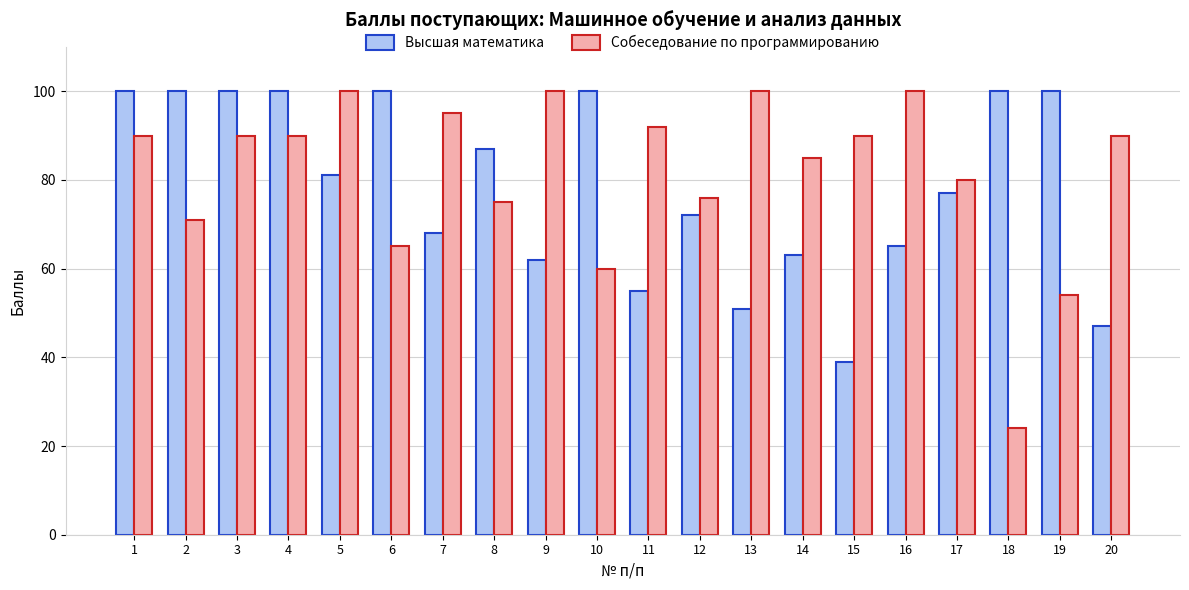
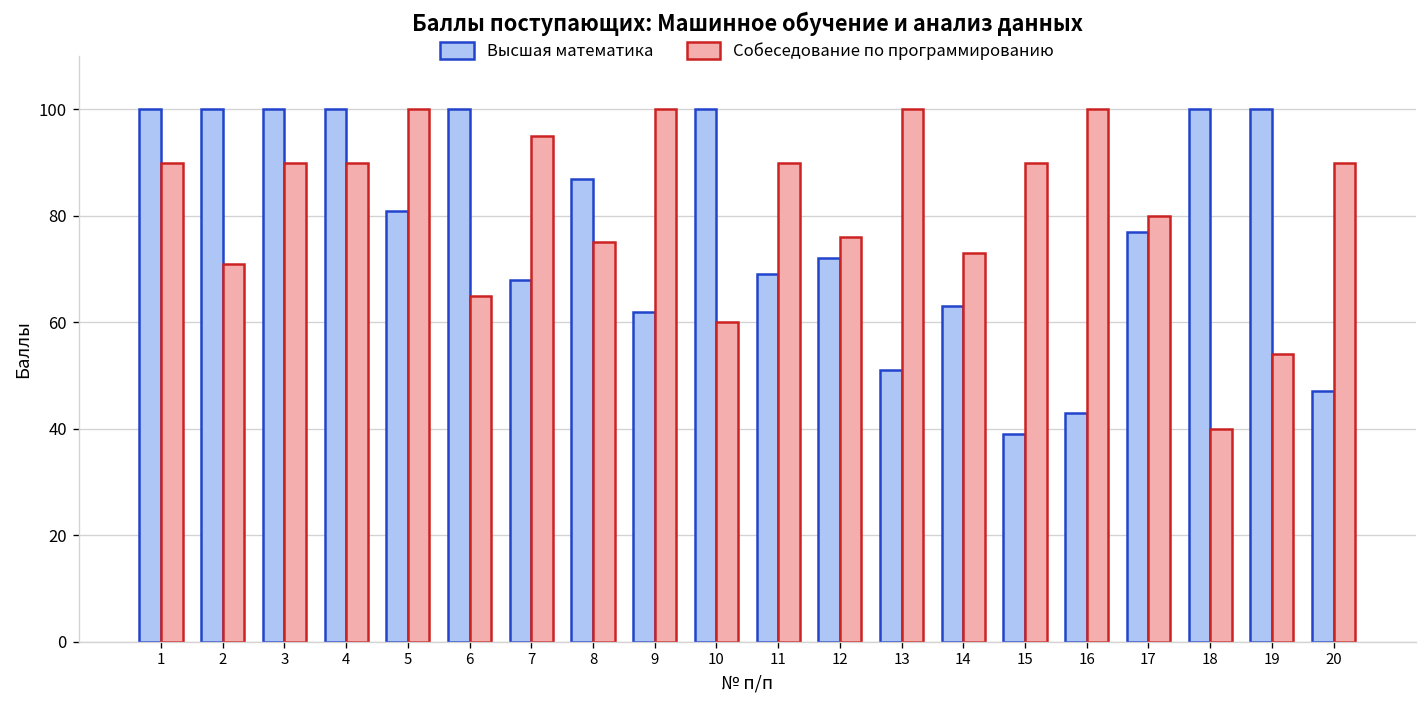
Высшая математика, 11: 55 -> 69
Собеседование по программированию, 11: 92 -> 90
Собеседование по программированию, 14: 85 -> 73
Высшая математика, 16: 65 -> 43
Собеседование по программированию, 18: 24 -> 40
